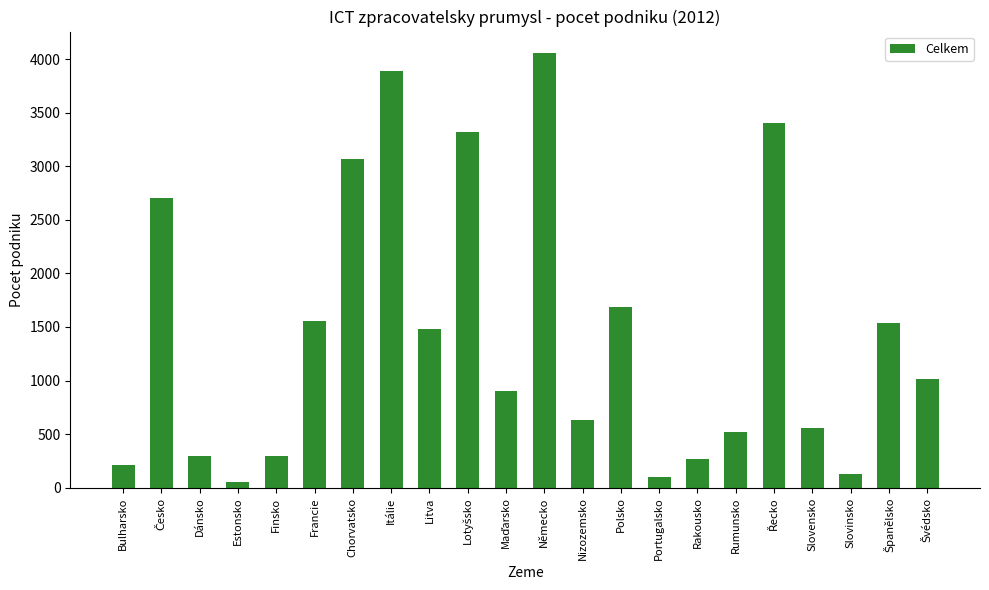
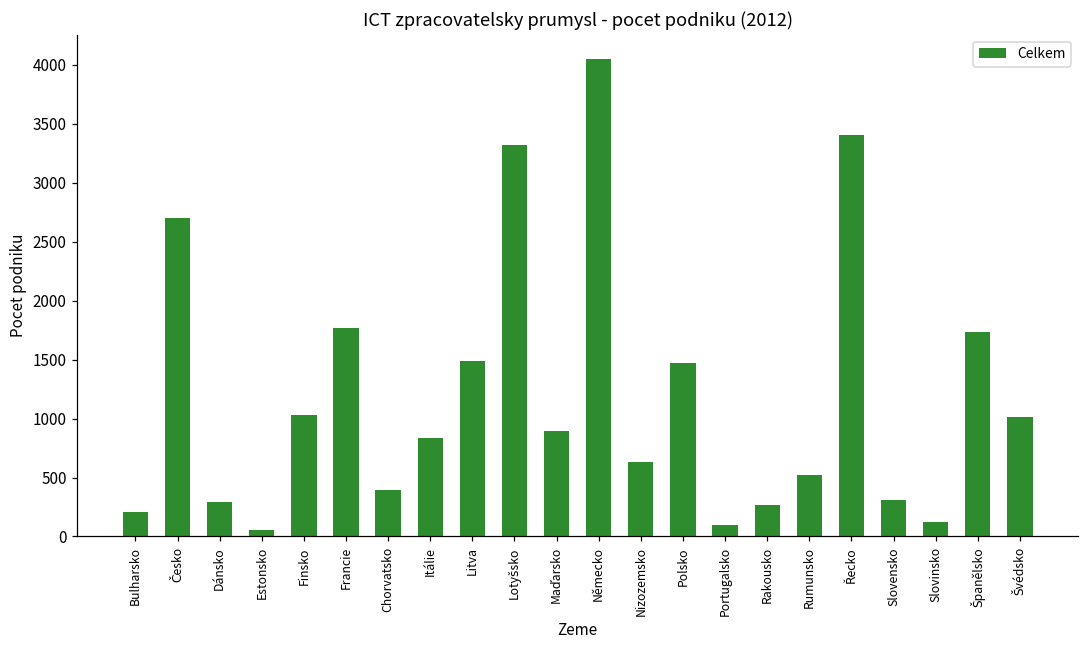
Finsko: 290 -> 1030
Francie: 1550 -> 1770
Chorvatsko: 3070 -> 400
Itálie: 3890 -> 840
Polsko: 1690 -> 1470
Slovensko: 560 -> 310
Španělsko: 1540 -> 1740
